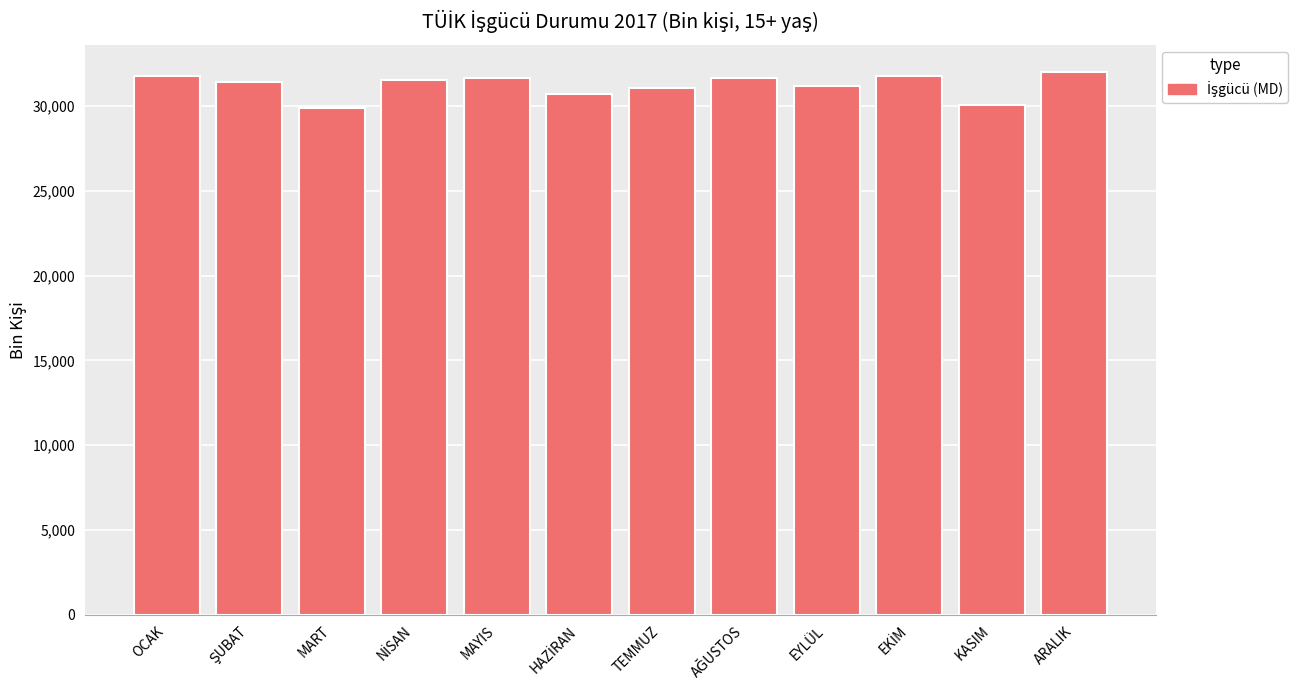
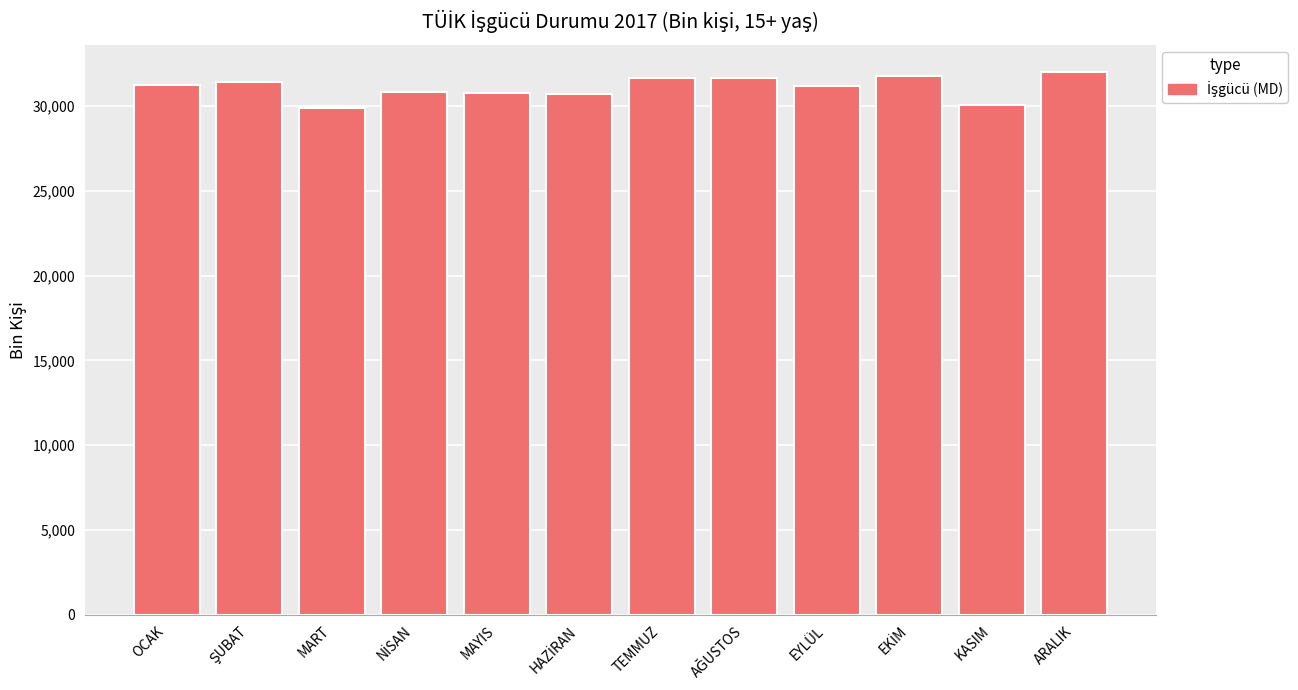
OCAK: 31,700 -> 31,200
NİSAN: 31,500 -> 30,800
MAYIS: 31,600 -> 30,800
TEMMUZ: 31,100 -> 31,600
